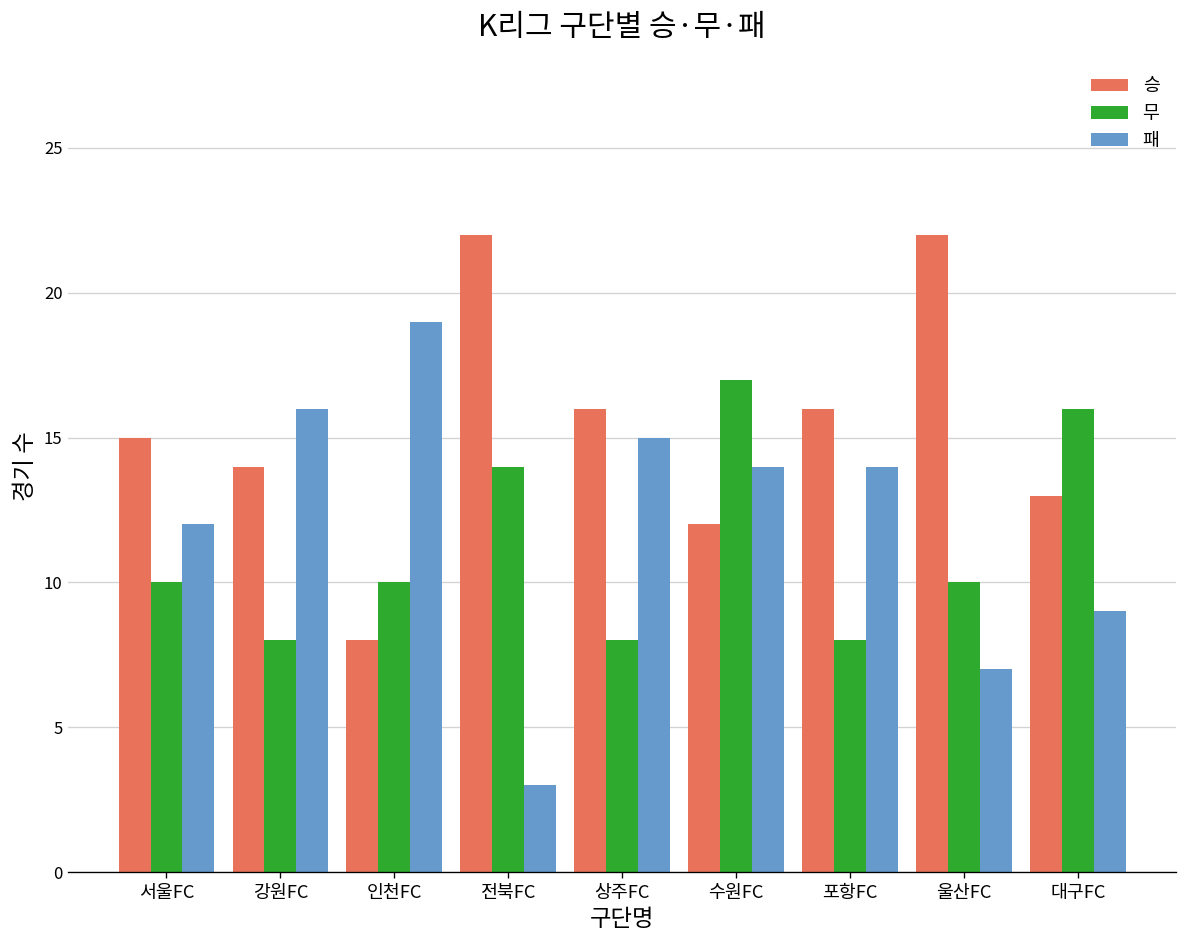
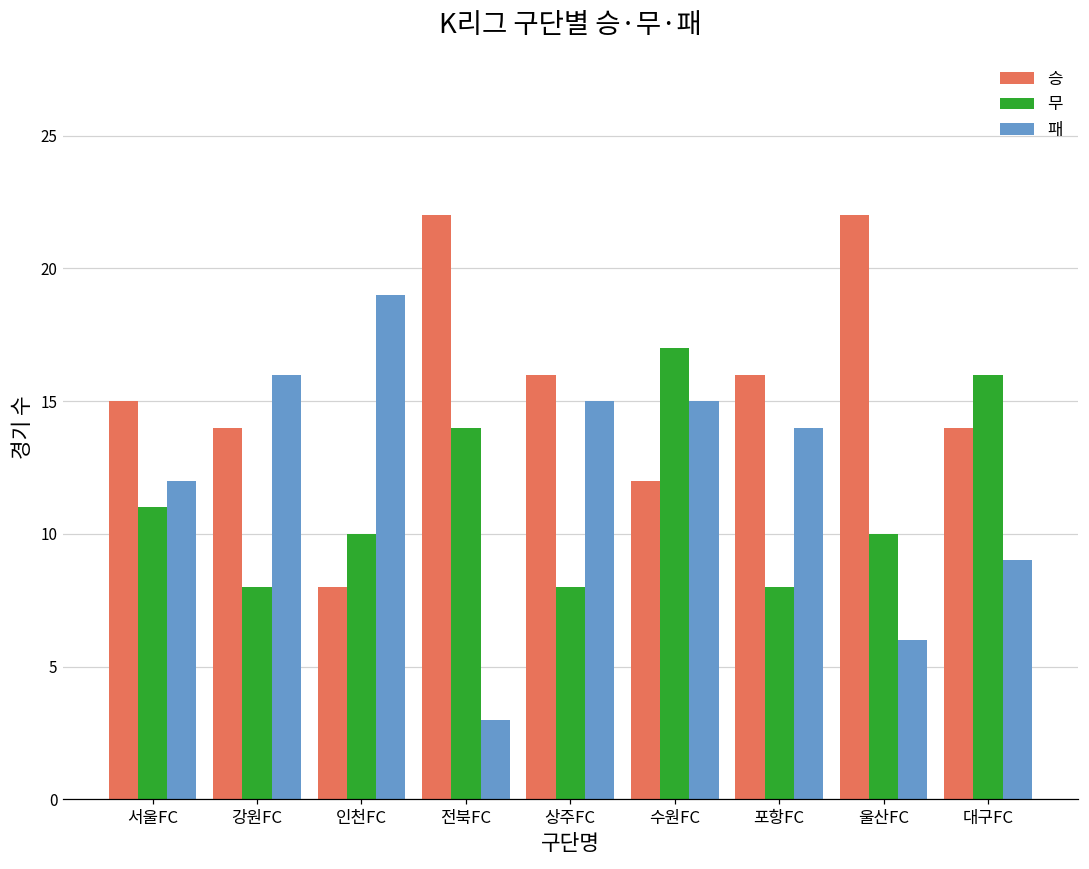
무, 서울FC: 10 -> 11
패, 수원FC: 14 -> 15
패, 울산FC: 7 -> 6
승, 대구FC: 13 -> 14
